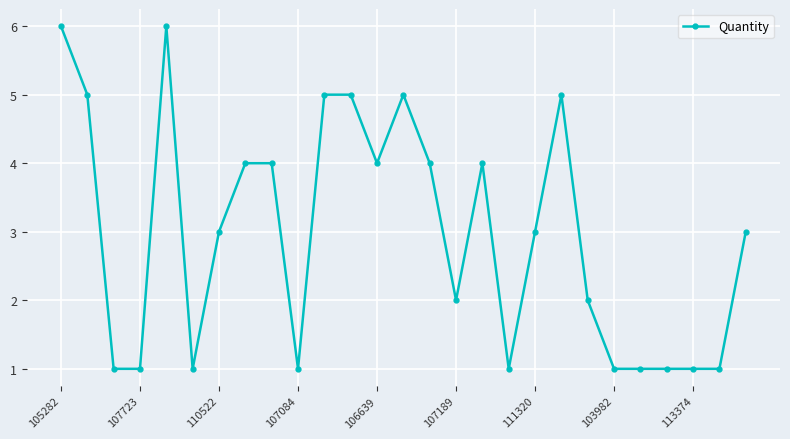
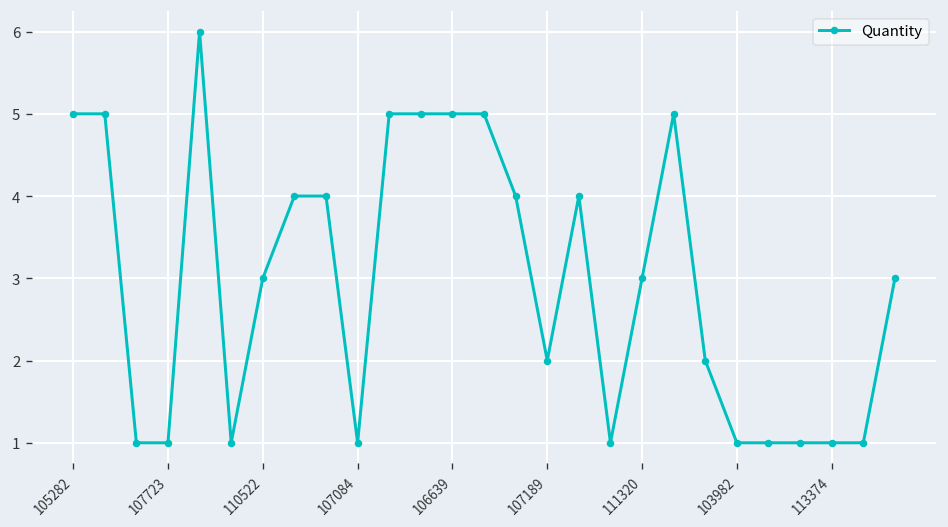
105282: 6 -> 5
106639: 4 -> 5
